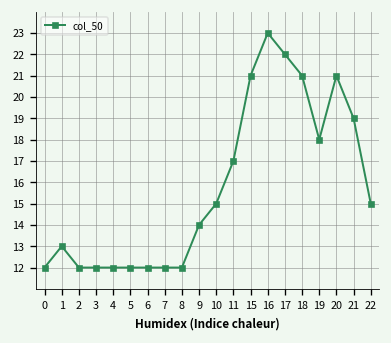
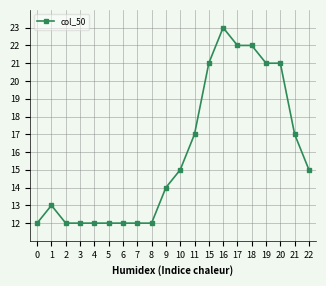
18: 21 -> 22
19: 18 -> 21
21: 19 -> 17
